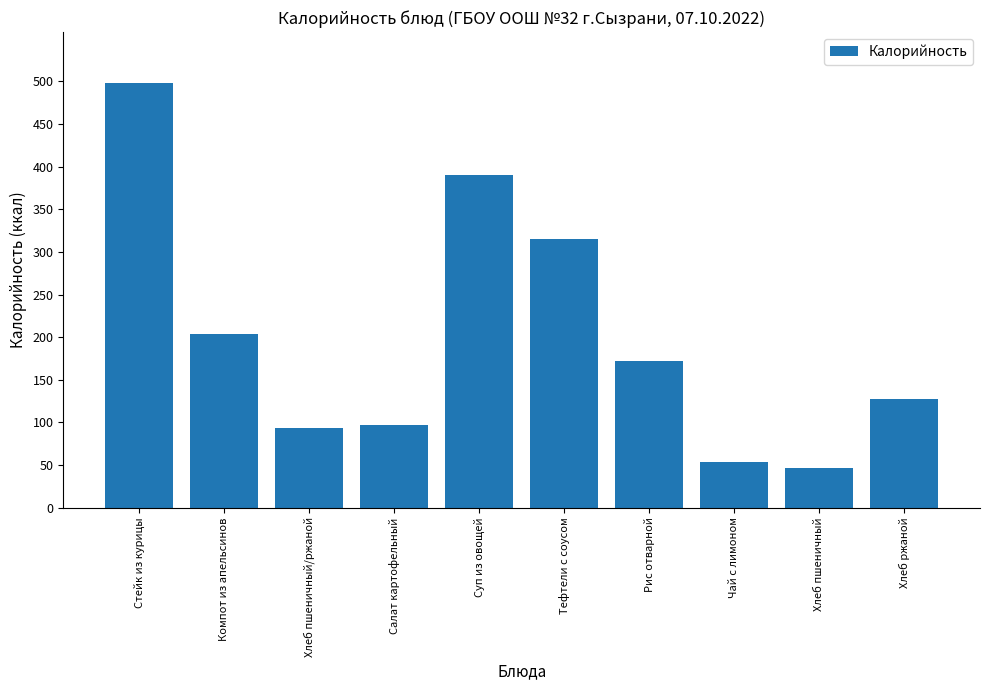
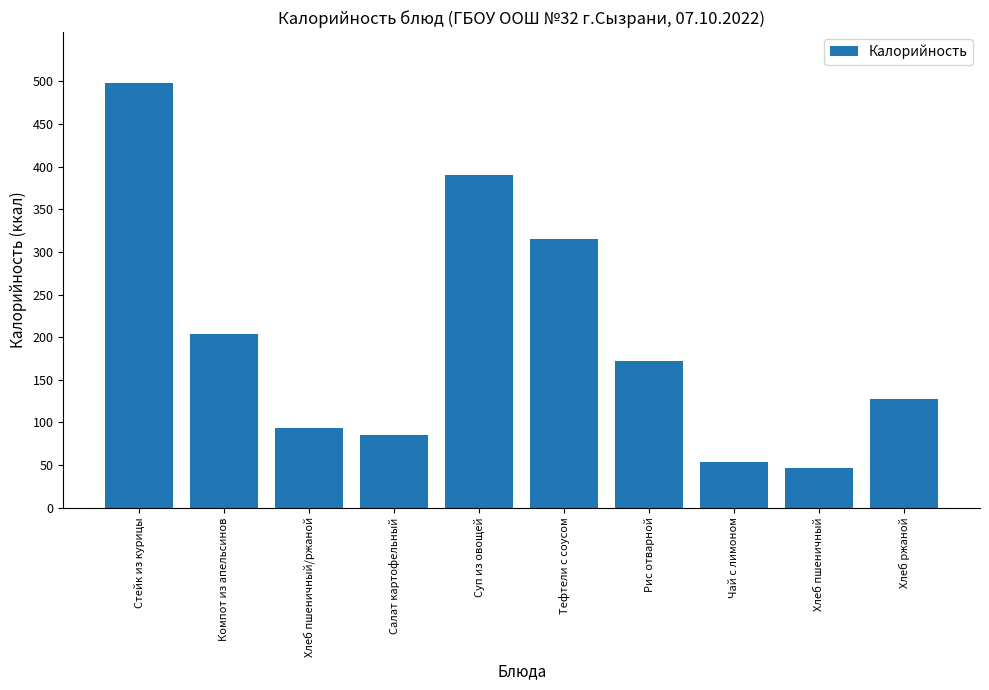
Салат картофельный: 100 -> 90
